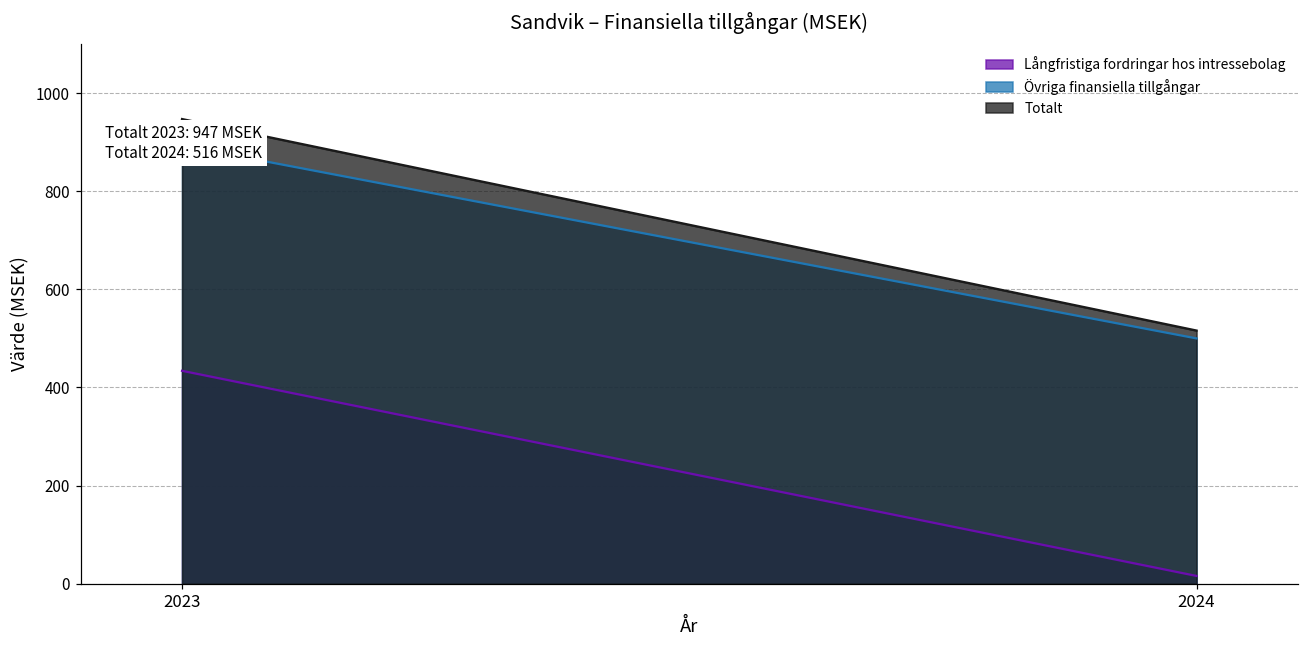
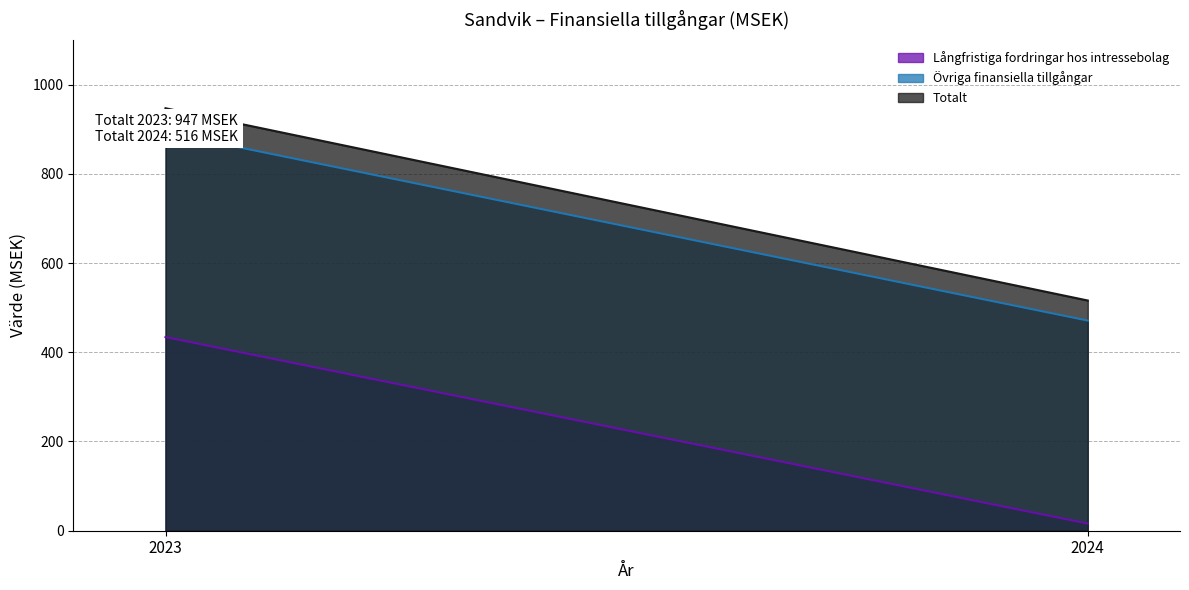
Övriga finansiella tillgångar, 2024: 500 -> 470
